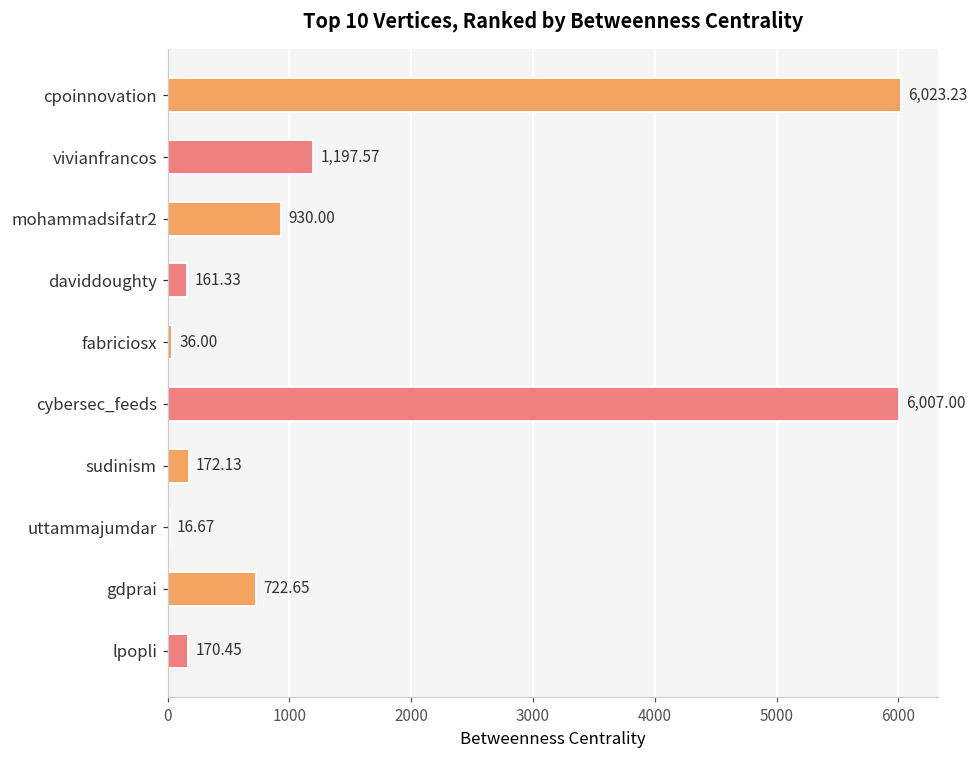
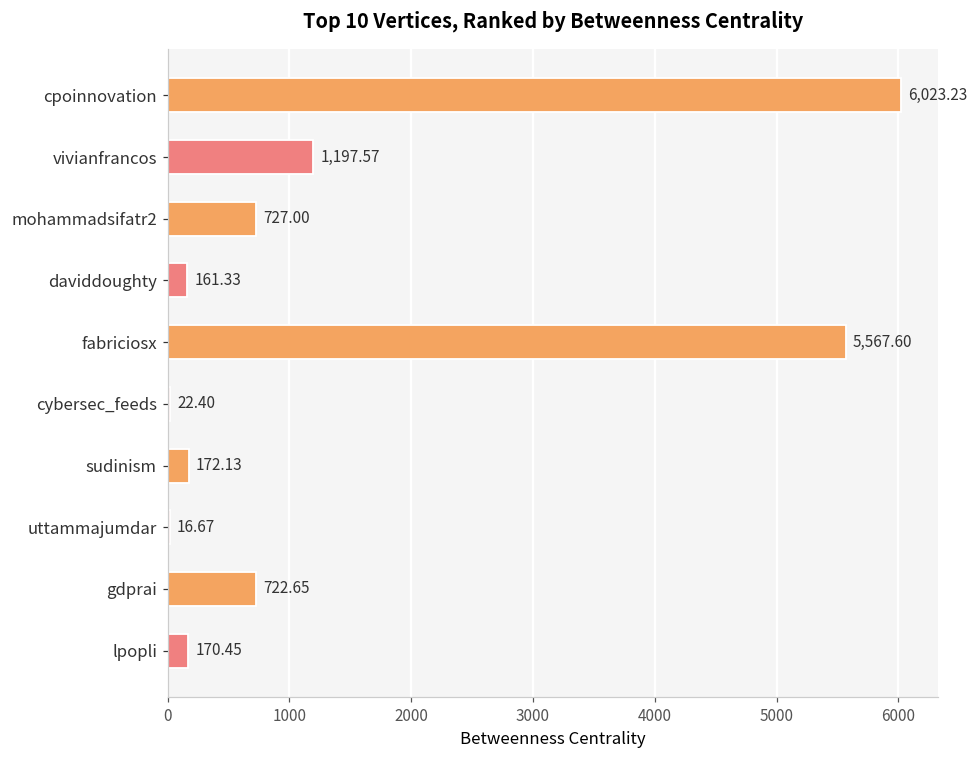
mohammadsifatr2: 930.00 -> 727.00
fabriciosx: 36.00 -> 5,567.60
cybersec_feeds: 6,007.00 -> 22.40
